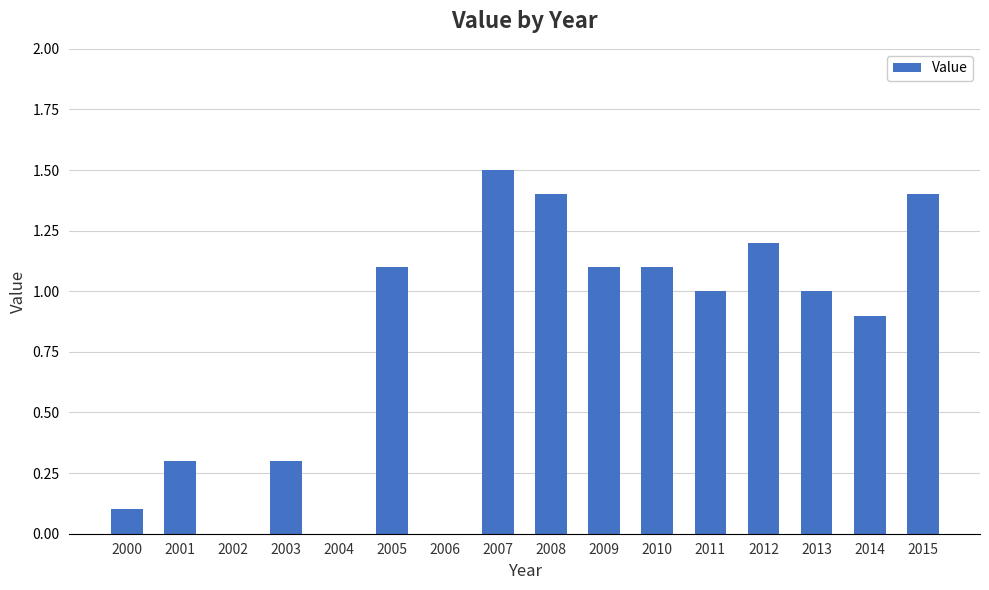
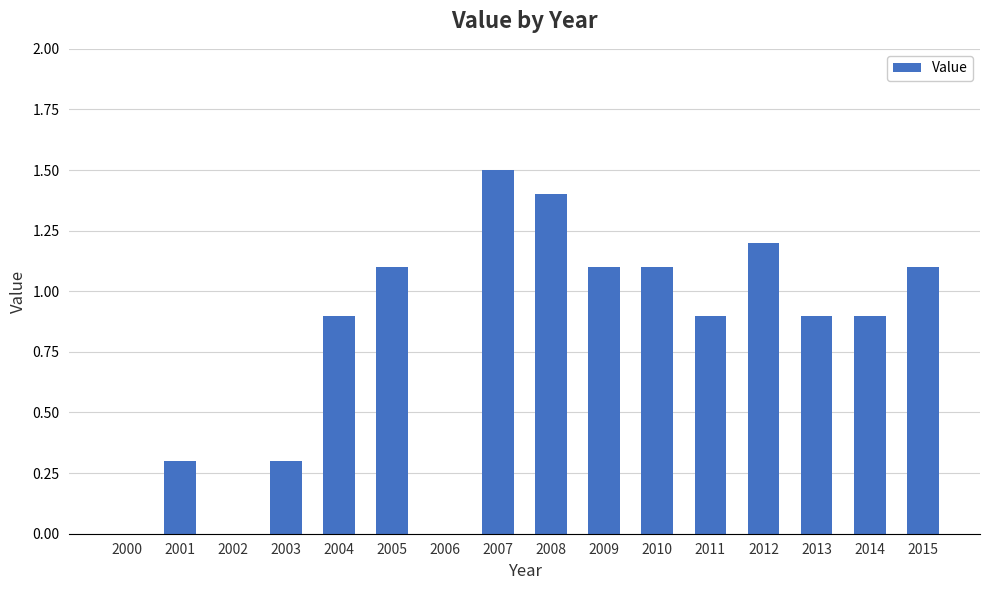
2000: 0.1 -> 0.0
2004: 0.0 -> 0.9
2011: 1.0 -> 0.9
2013: 1.0 -> 0.9
2015: 1.4 -> 1.1
